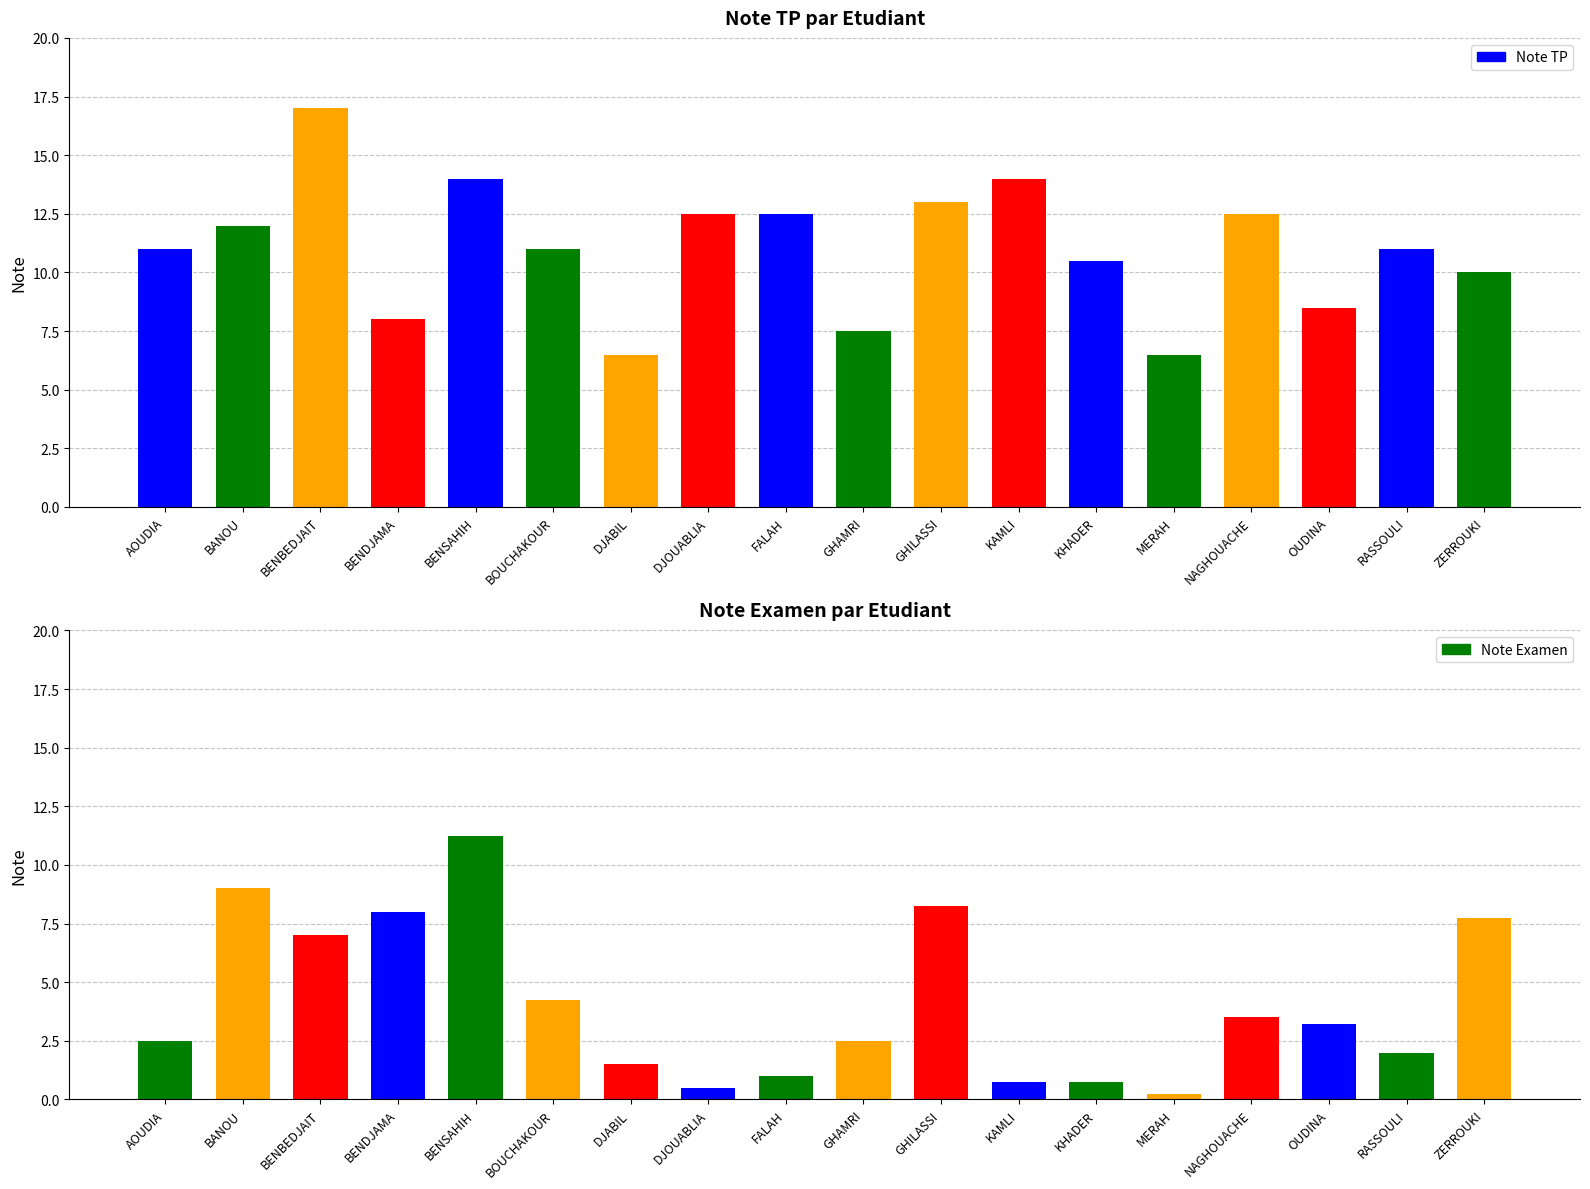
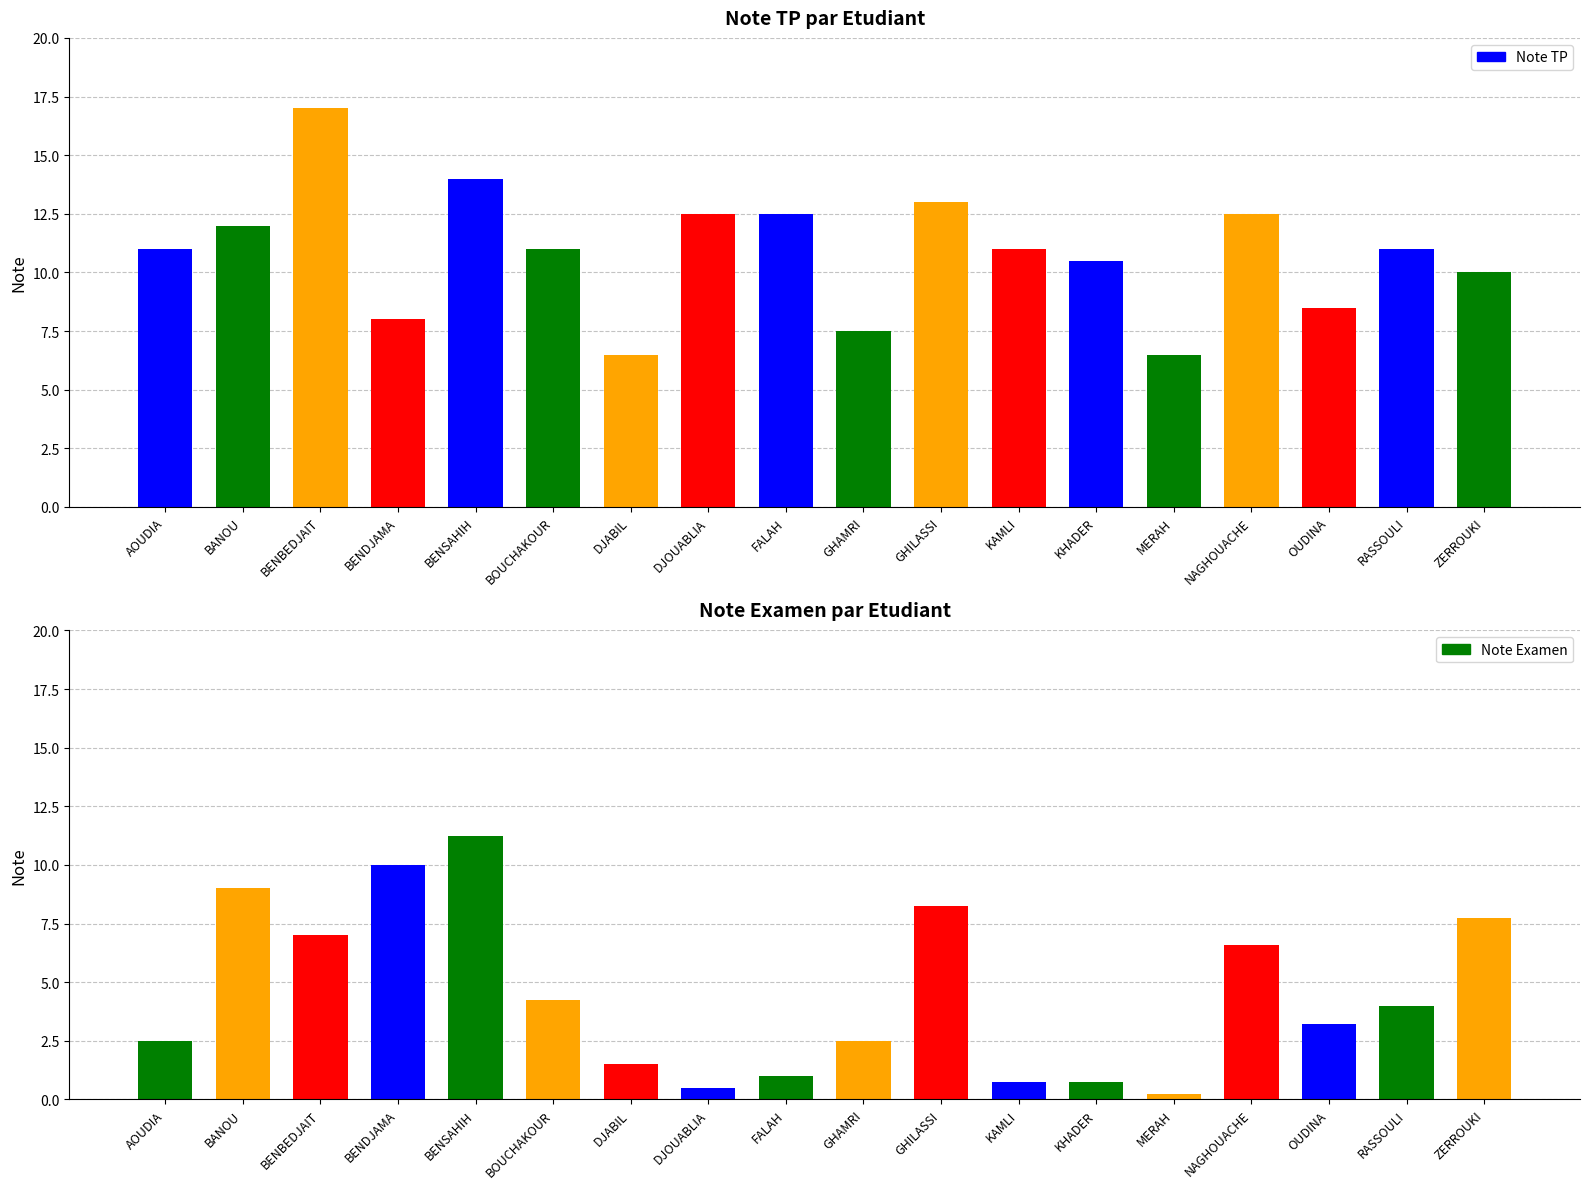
Note TP par Etudiant, KAMLI: 14 -> 11
Note Examen par Etudiant, BENDJAMA: 8 -> 10
Note Examen par Etudiant, NAGHOUACHE: 3.5 -> 6.6
Note Examen par Etudiant, RASSOULI: 2 -> 4
